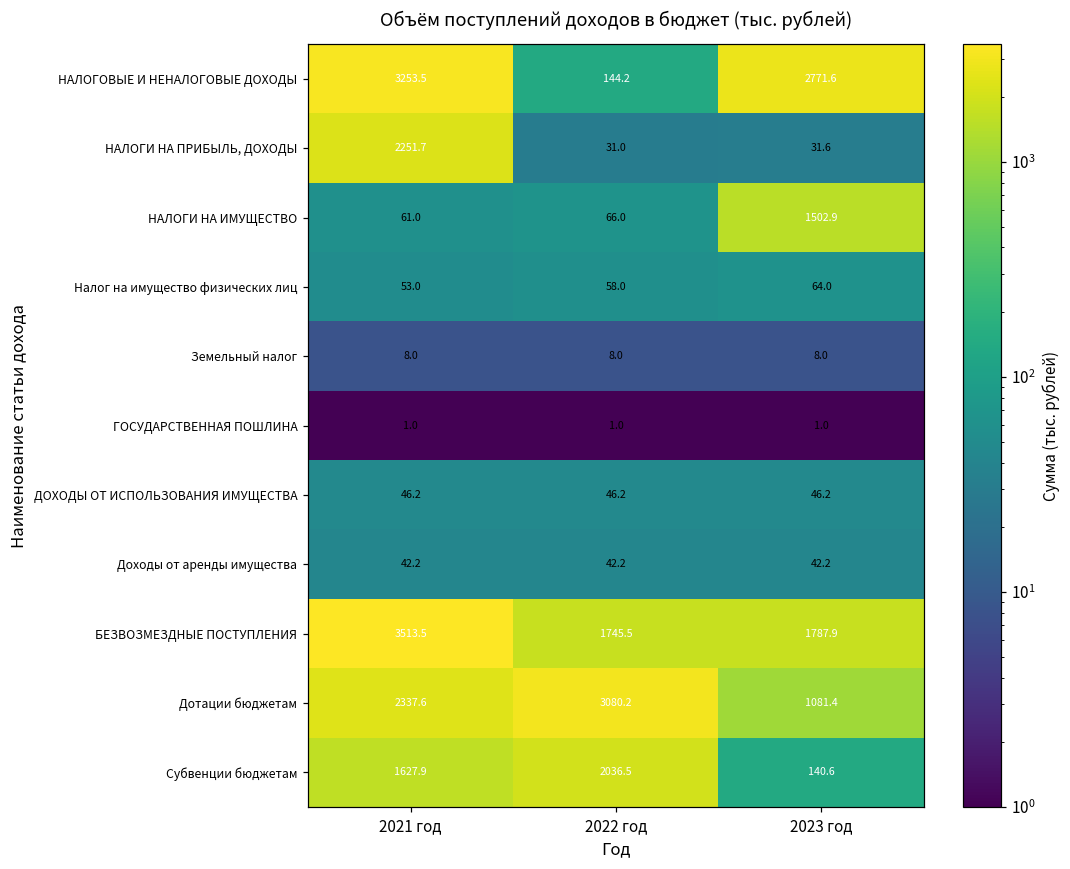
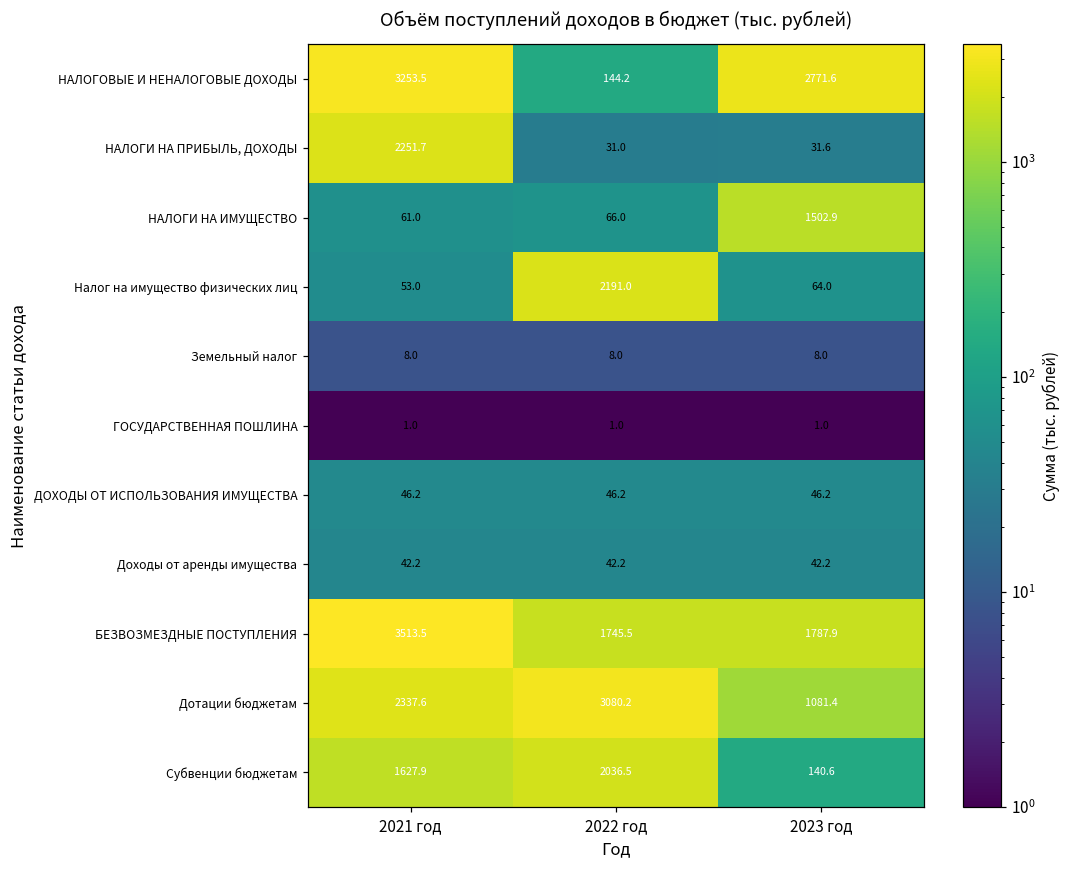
Налог на имущество физических лиц, 2022 год: 58.0 -> 2191.0
